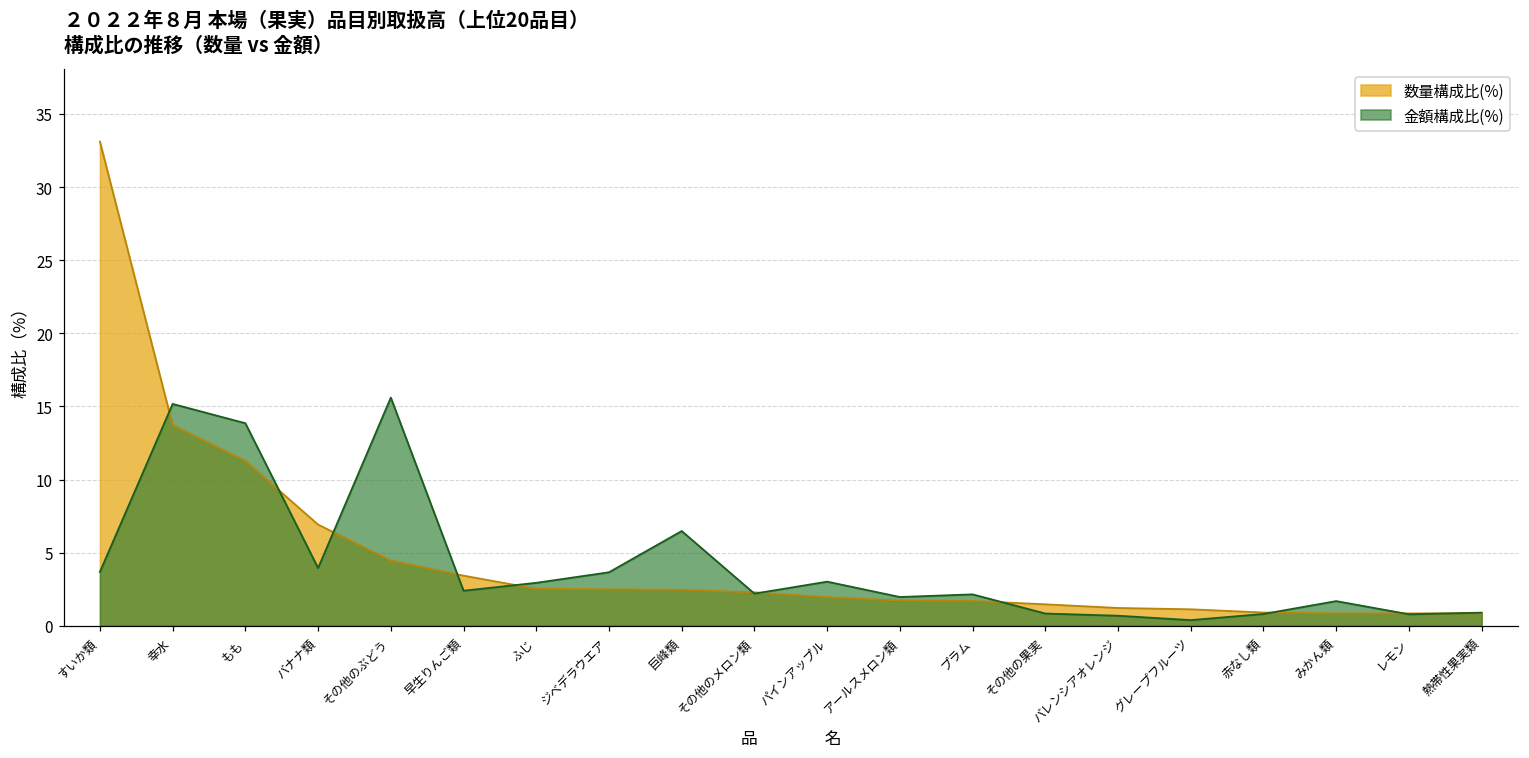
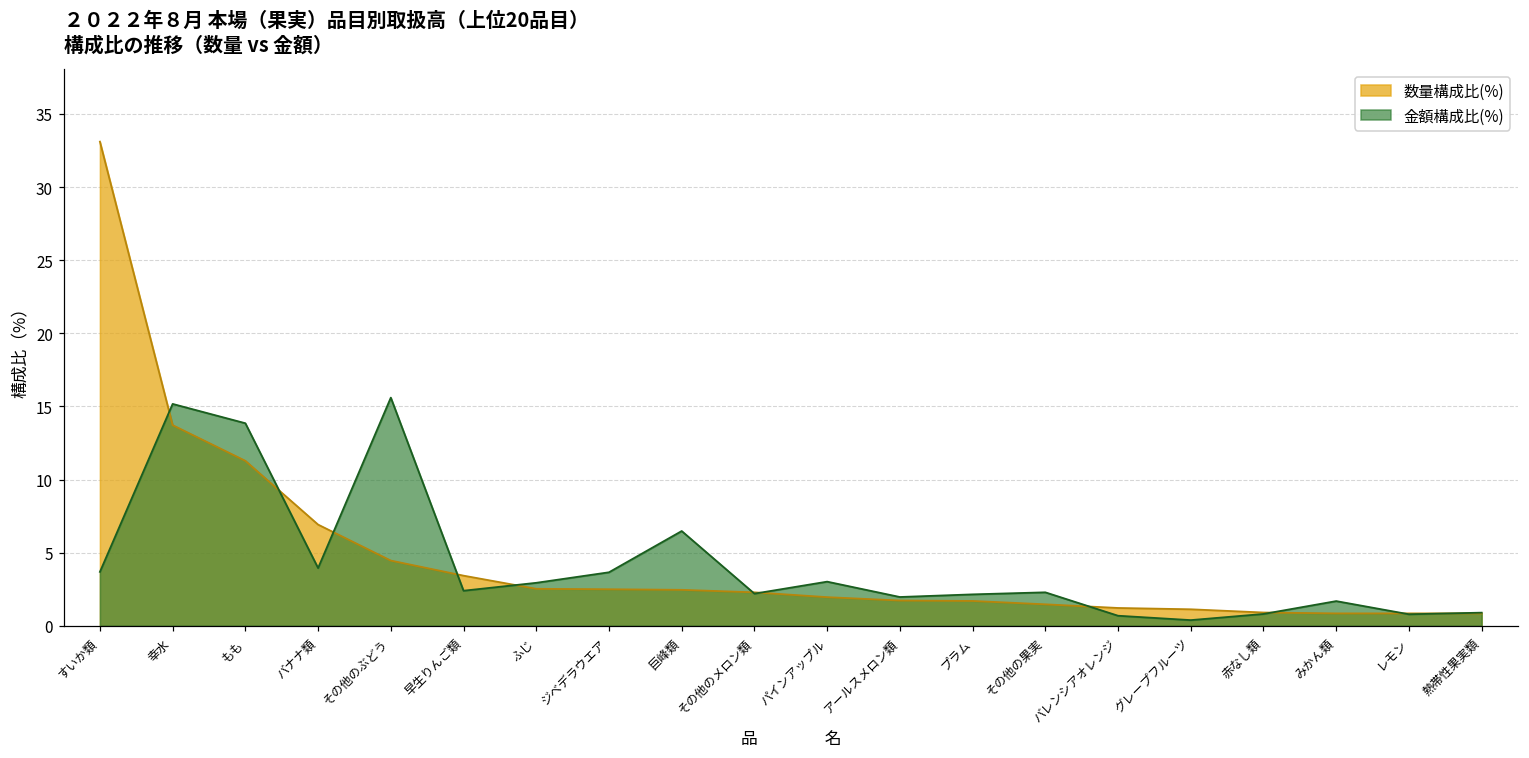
金額構成比(%), その他の果実: 0.8 -> 2.3
